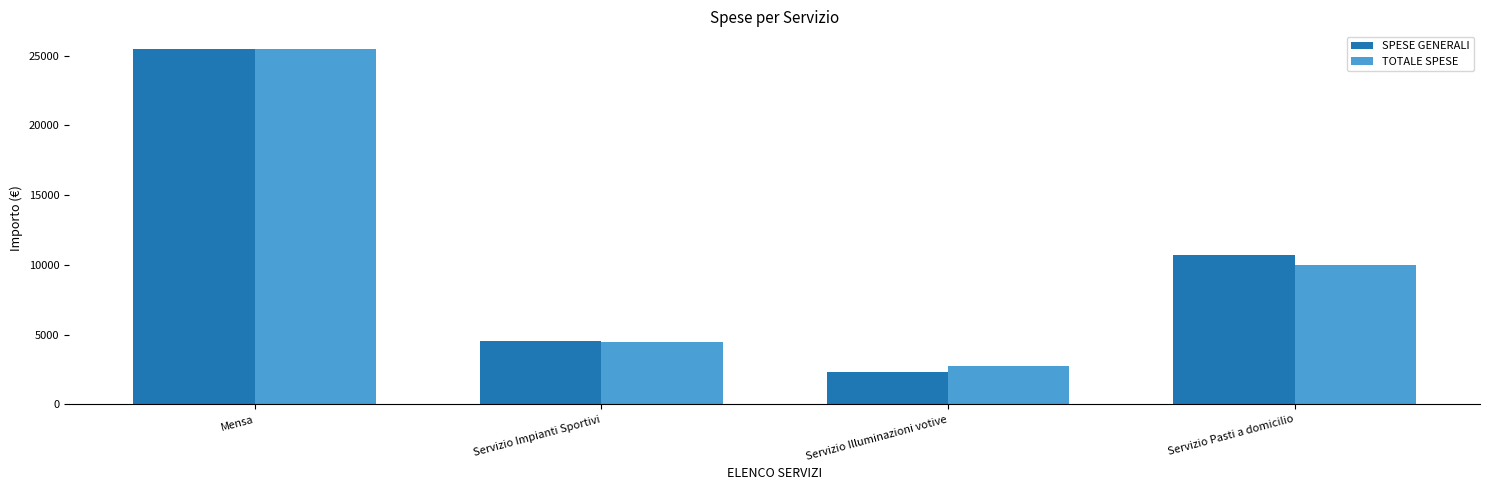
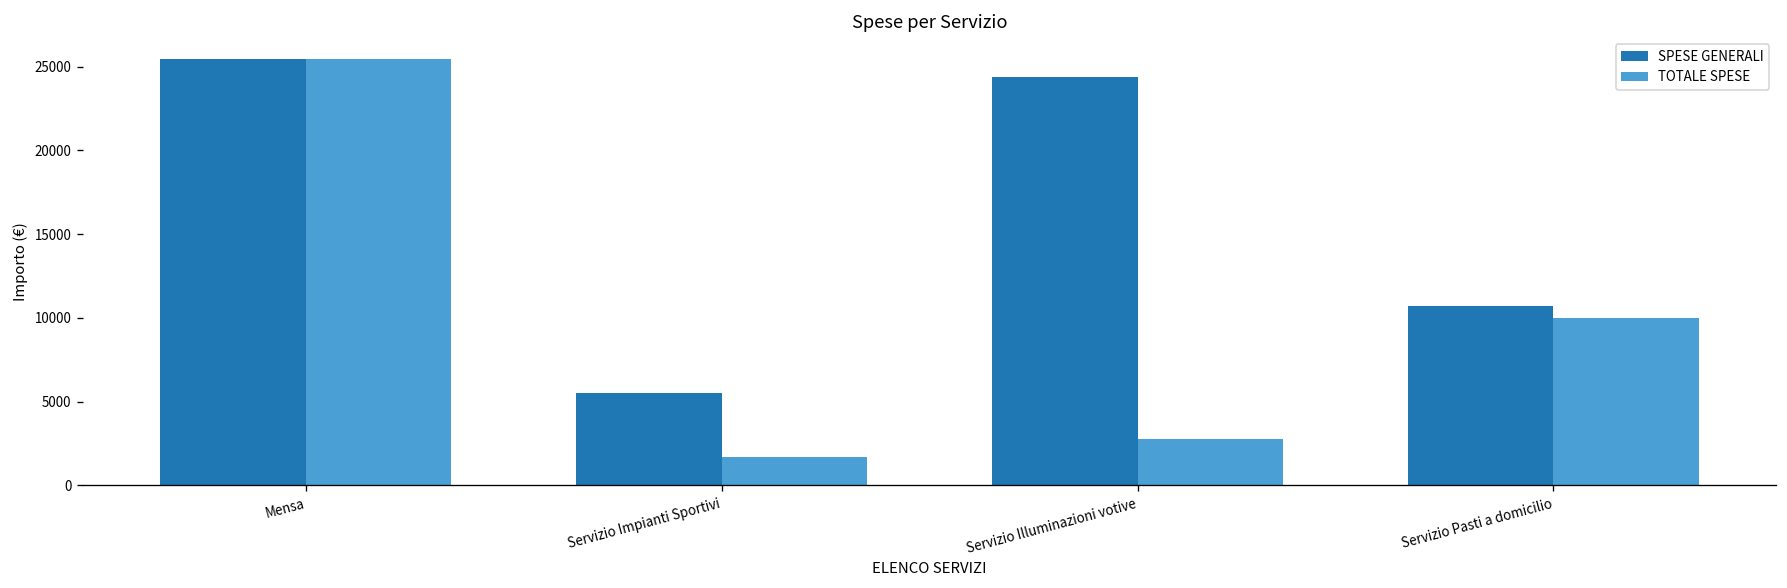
SPESE GENERALI, Servizio Impianti Sportivi: 4600 -> 5500
TOTALE SPESE, Servizio Impianti Sportivi: 4500 -> 1700
SPESE GENERALI, Servizio Illuminazioni votive: 2300 -> 24400
